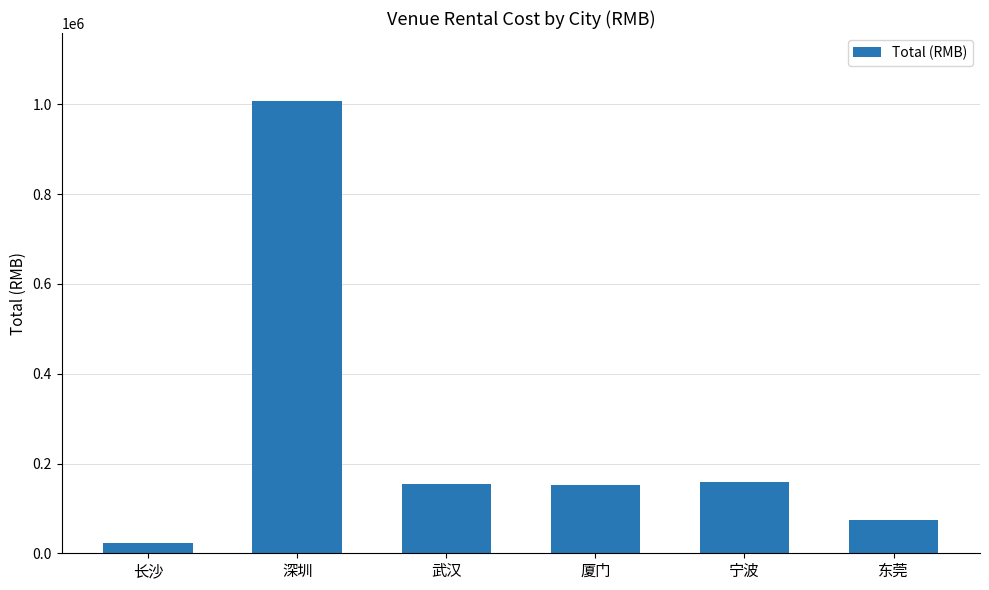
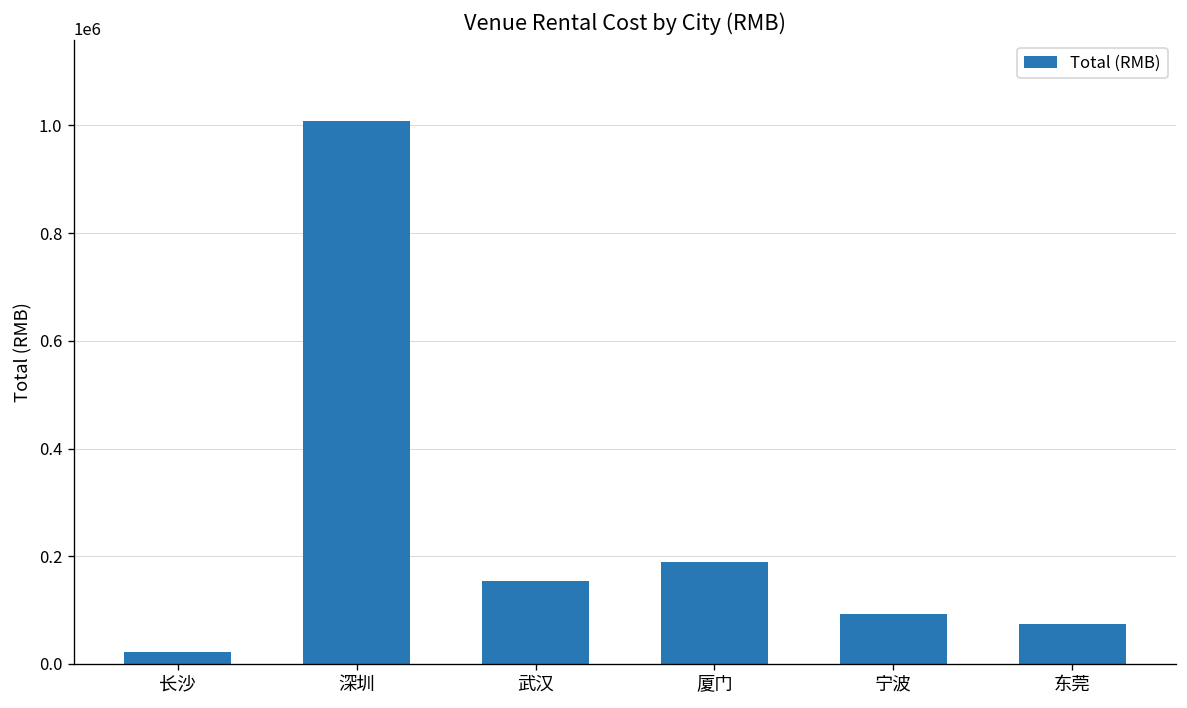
厦门: 150000 -> 190000
宁波: 160000 -> 90000
